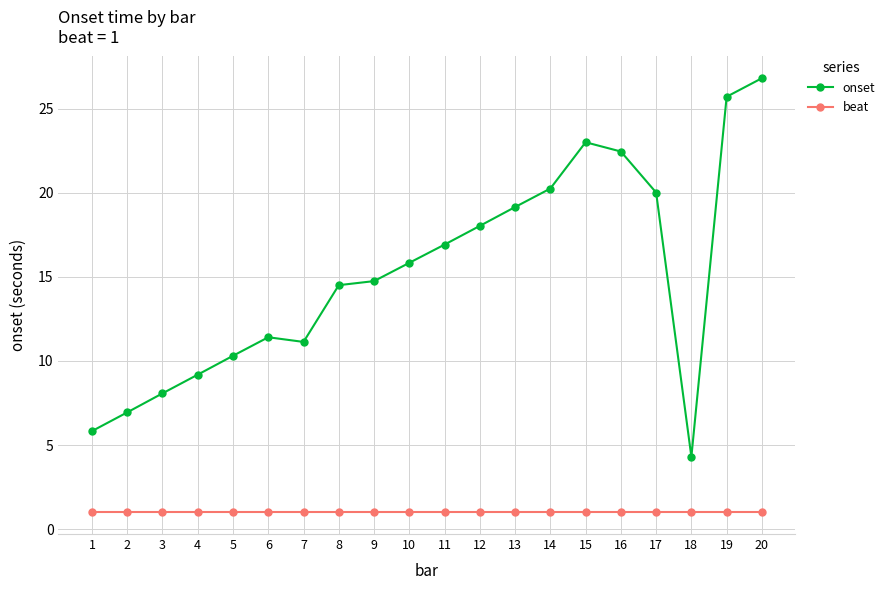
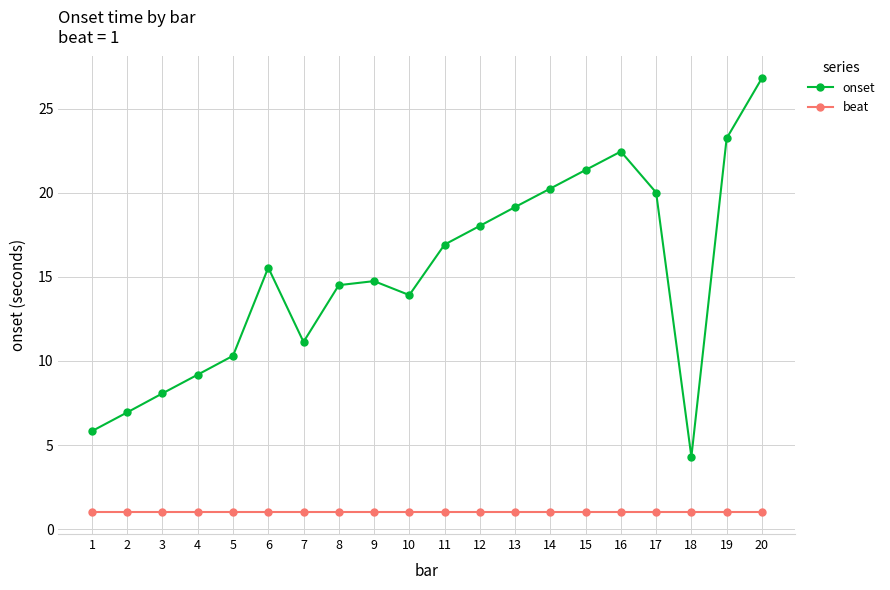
onset, 6: 11.4 -> 15.5
onset, 10: 15.8 -> 13.9
onset, 15: 23.0 -> 21.4
onset, 19: 25.7 -> 23.2
